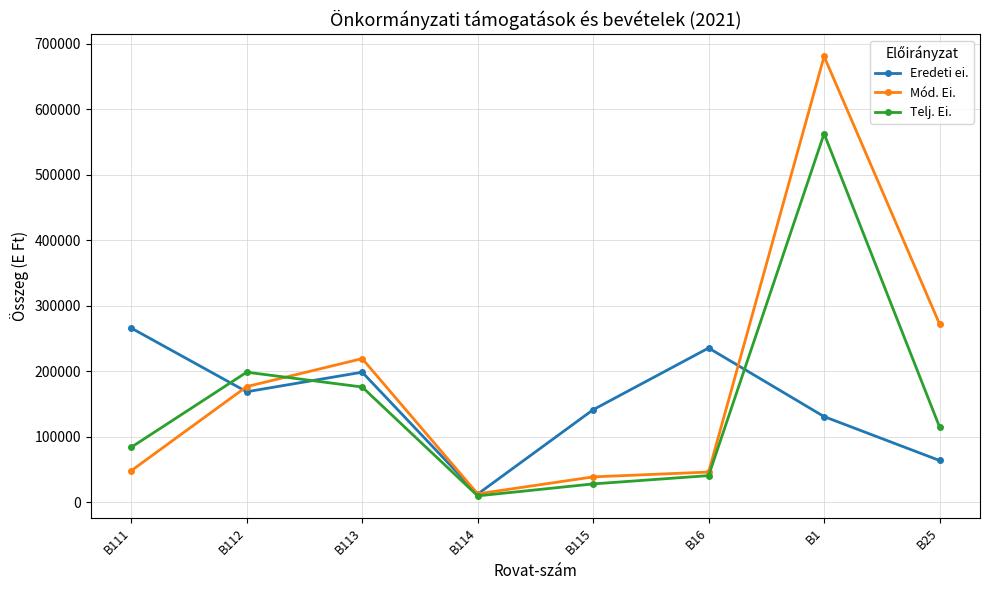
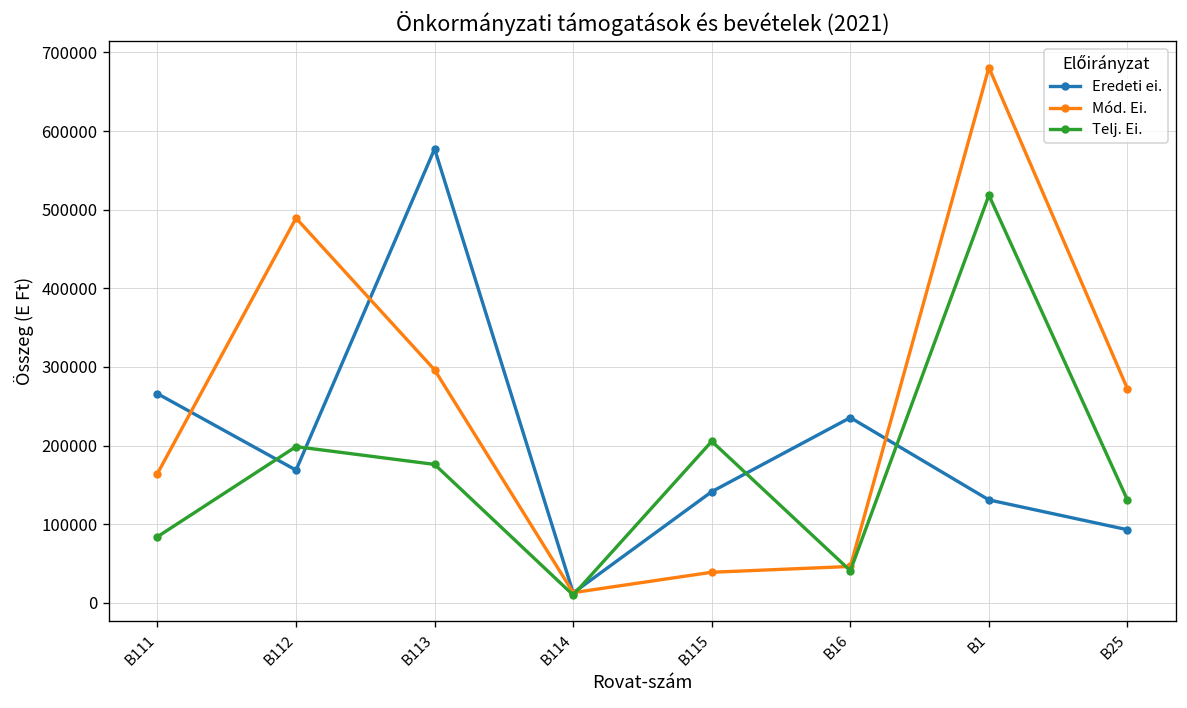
Mód. Ei., B111: 50000 -> 160000
Mód. Ei., B112: 180000 -> 490000
Eredeti ei., B113: 200000 -> 580000
Mód. Ei., B113: 220000 -> 300000
Telj. Ei., B115: 30000 -> 210000
Telj. Ei., B1: 560000 -> 520000
Eredeti ei., B25: 60000 -> 90000
Telj. Ei., B25: 110000 -> 130000
